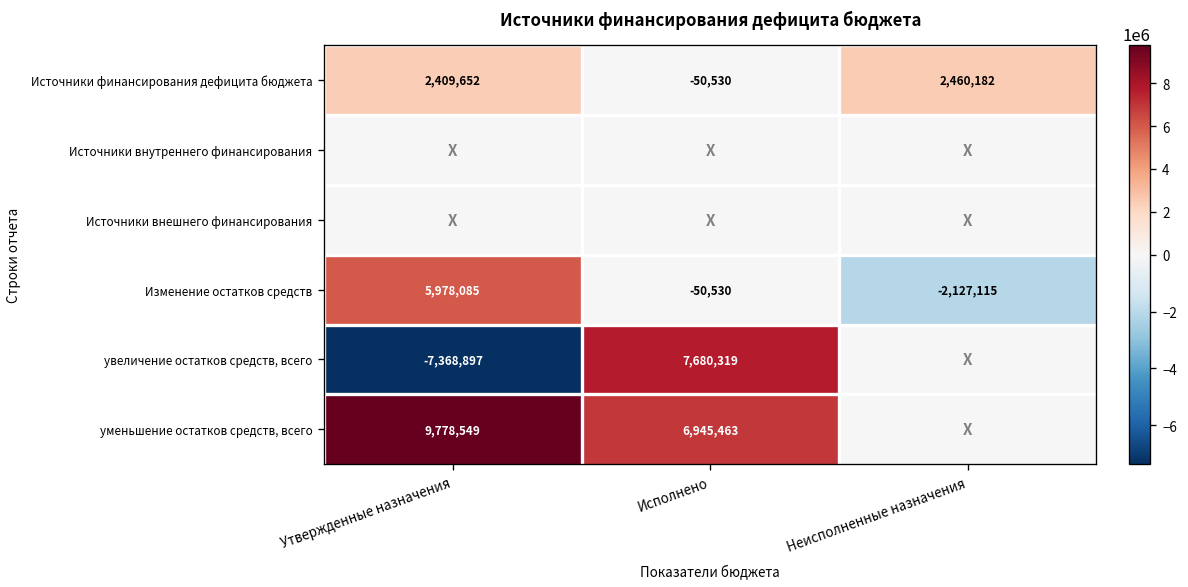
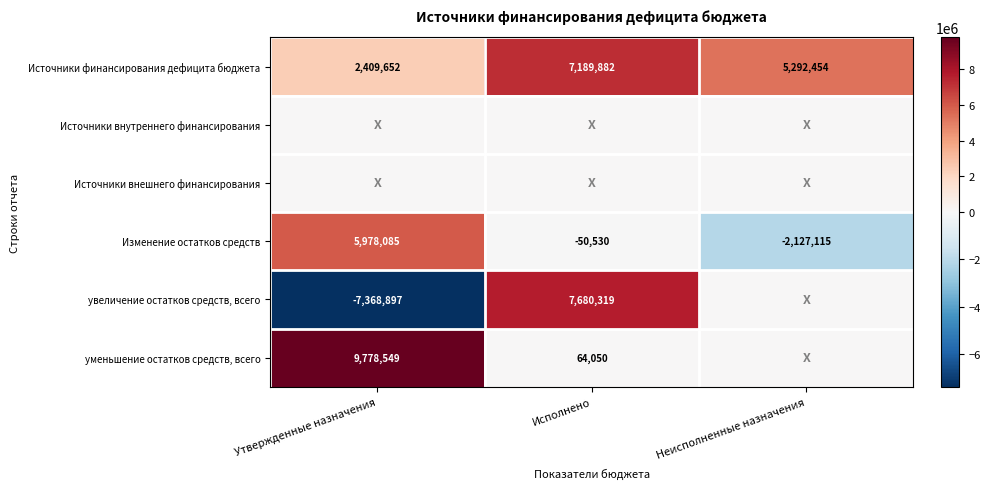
Источники финансирования дефицита бюджета, Исполнено: -50,530 -> 7,189,882
Источники финансирования дефицита бюджета, Неисполненные назначения: 2,460,182 -> 5,292,454
уменьшение остатков средств, всего, Исполнено: 6,945,463 -> 64,050
